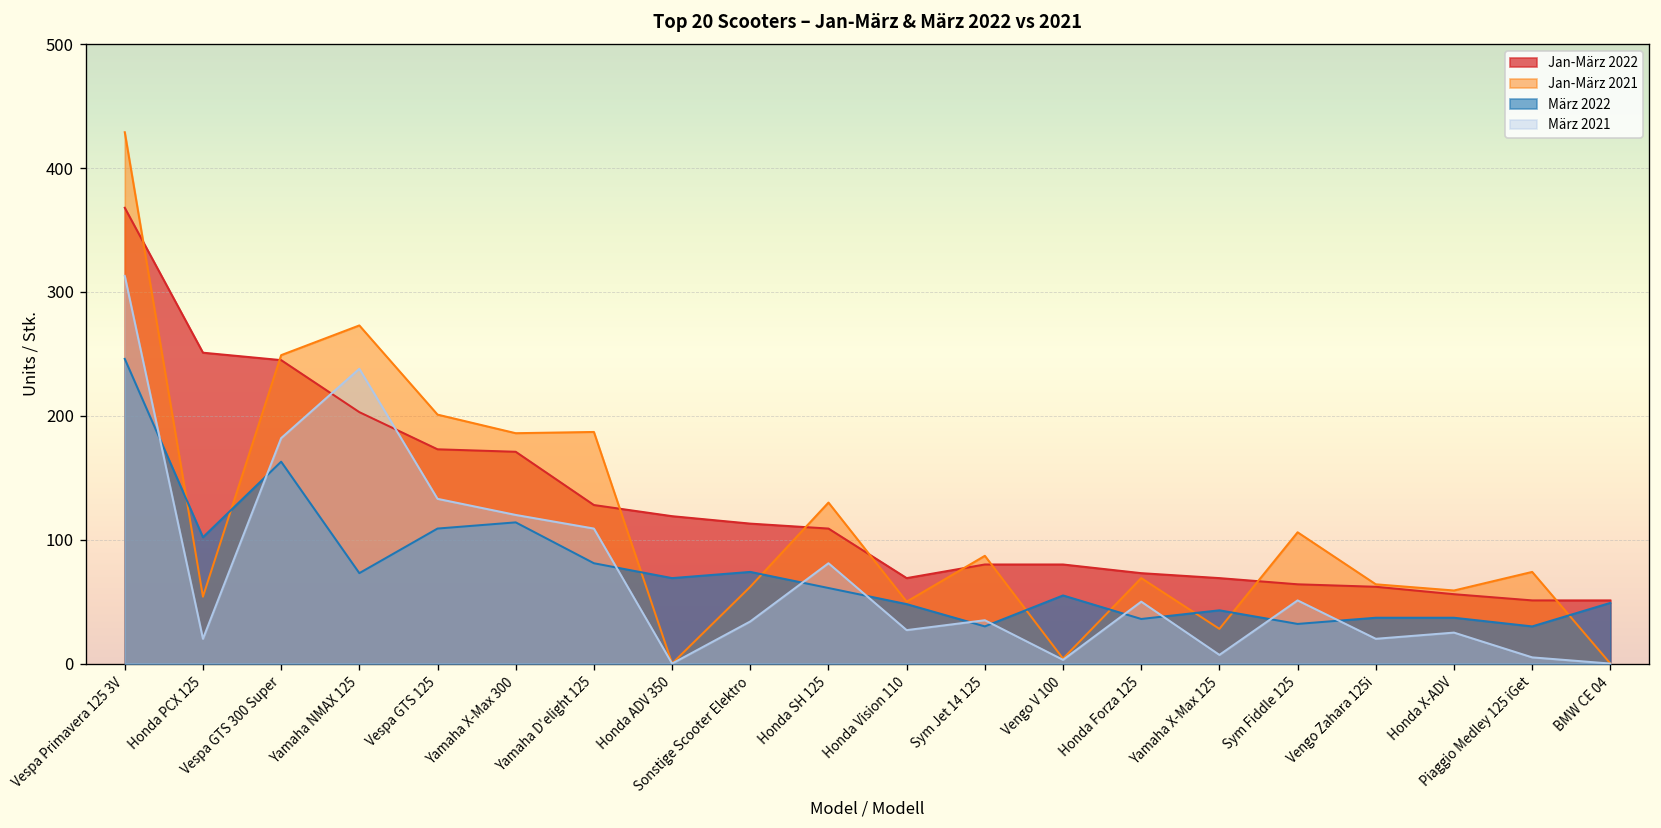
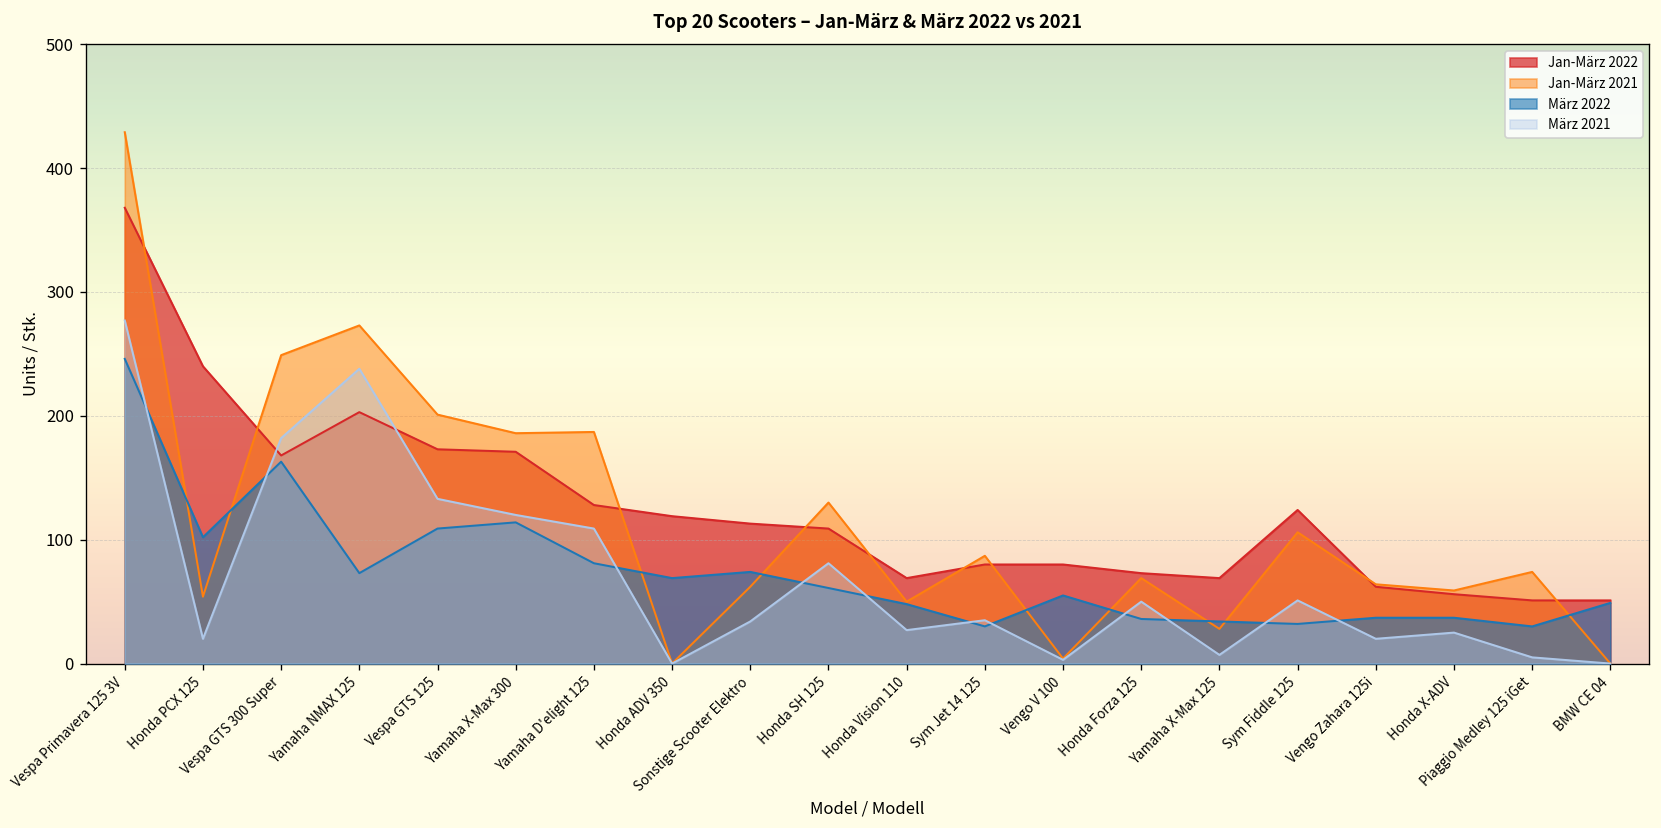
März 2021, Vespa Primavera 125 3V: 313 -> 277
Jan-März 2022, Honda PCX 125: 251 -> 240
Jan-März 2022, Vespa GTS 300 Super: 245 -> 168
März 2022, Yamaha X-Max 125: 43 -> 34
Jan-März 2022, Sym Fiddle 125: 64 -> 124
